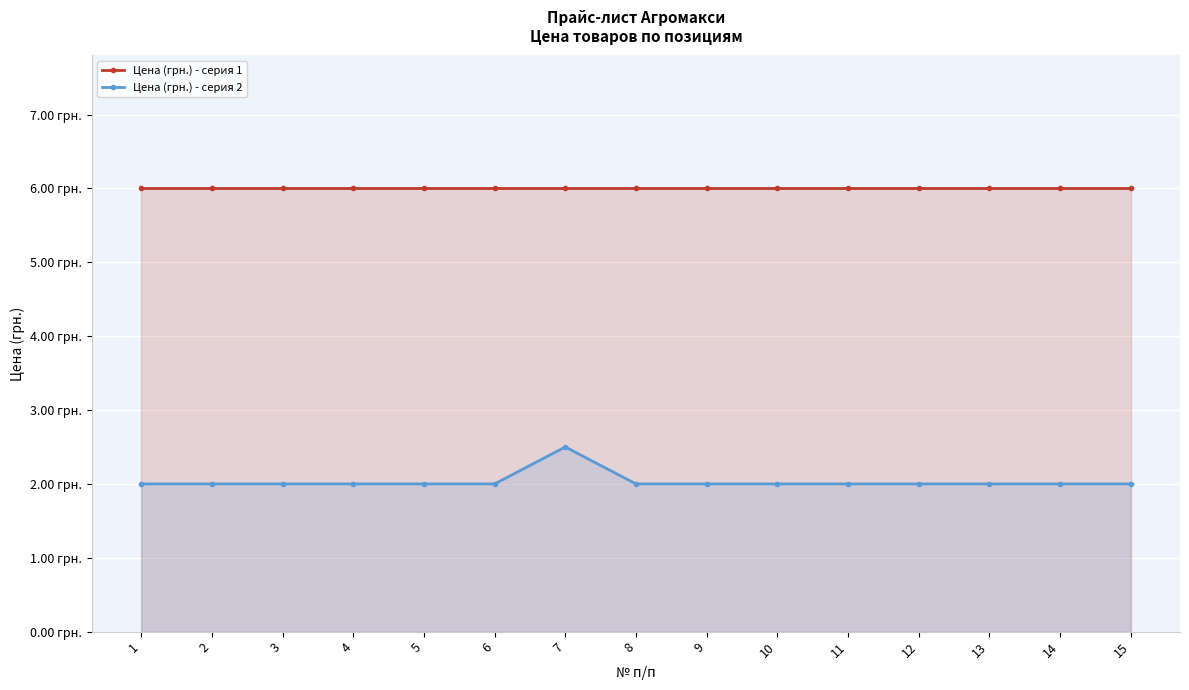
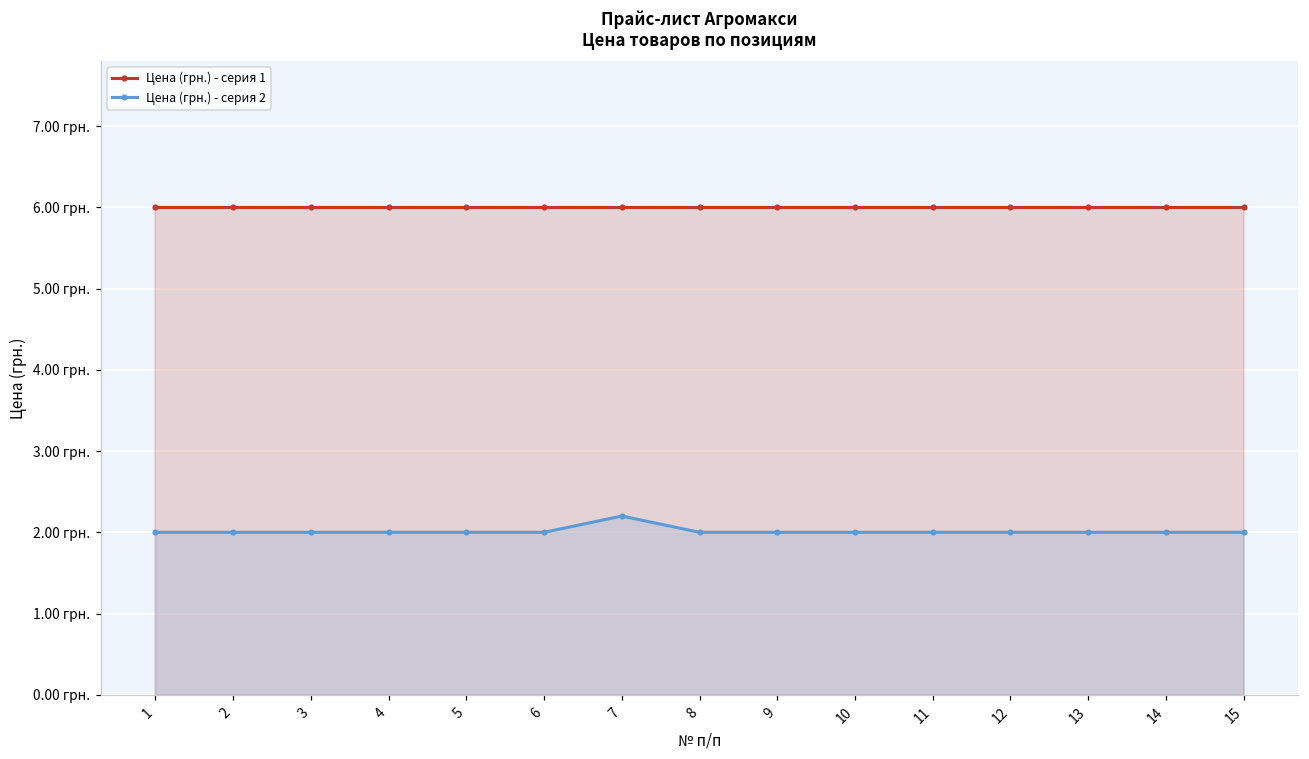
Цена (грн.) - серия 2, 7: 2.5 грн. -> 2.2 грн.
